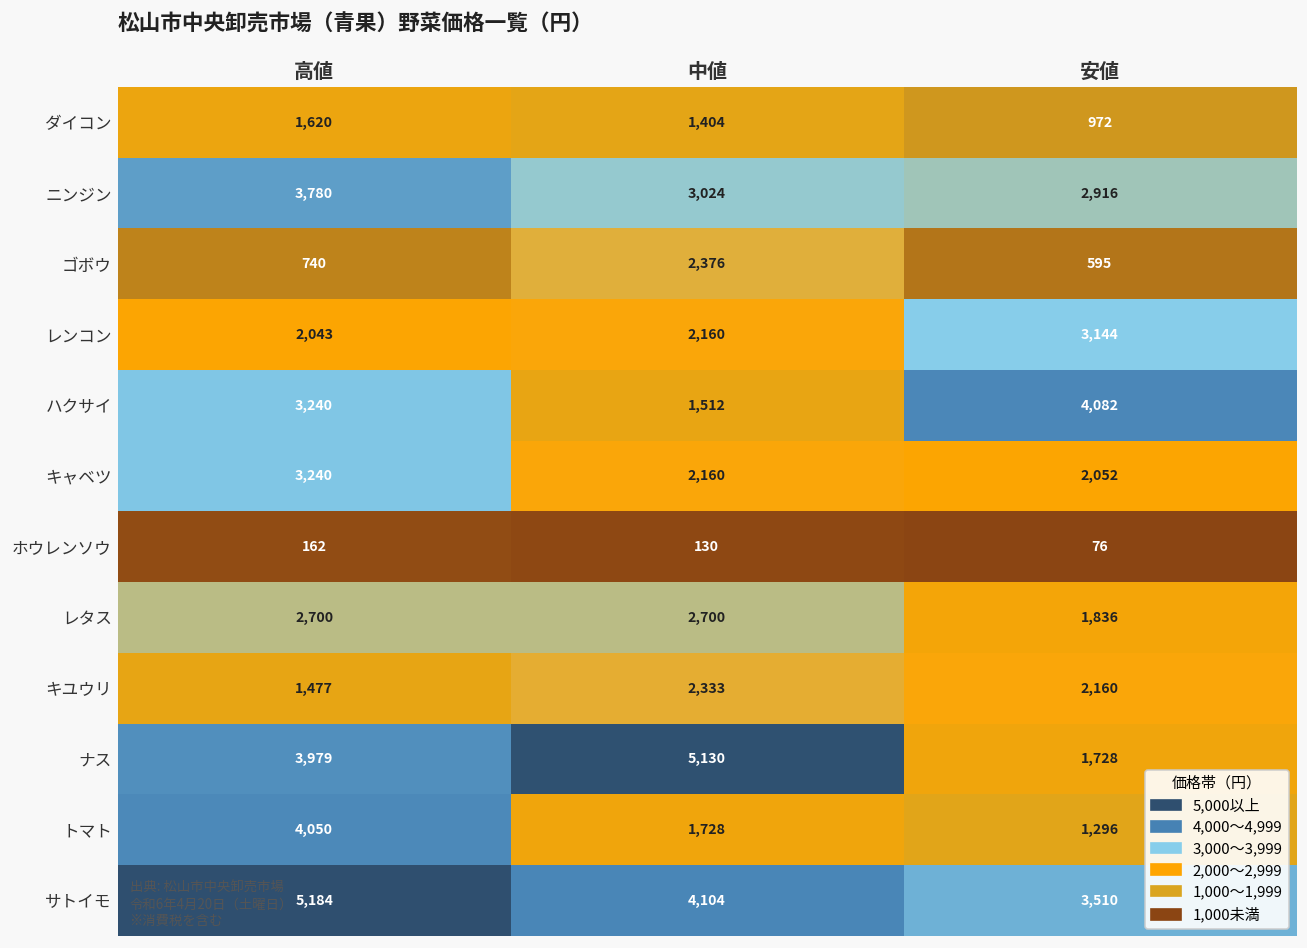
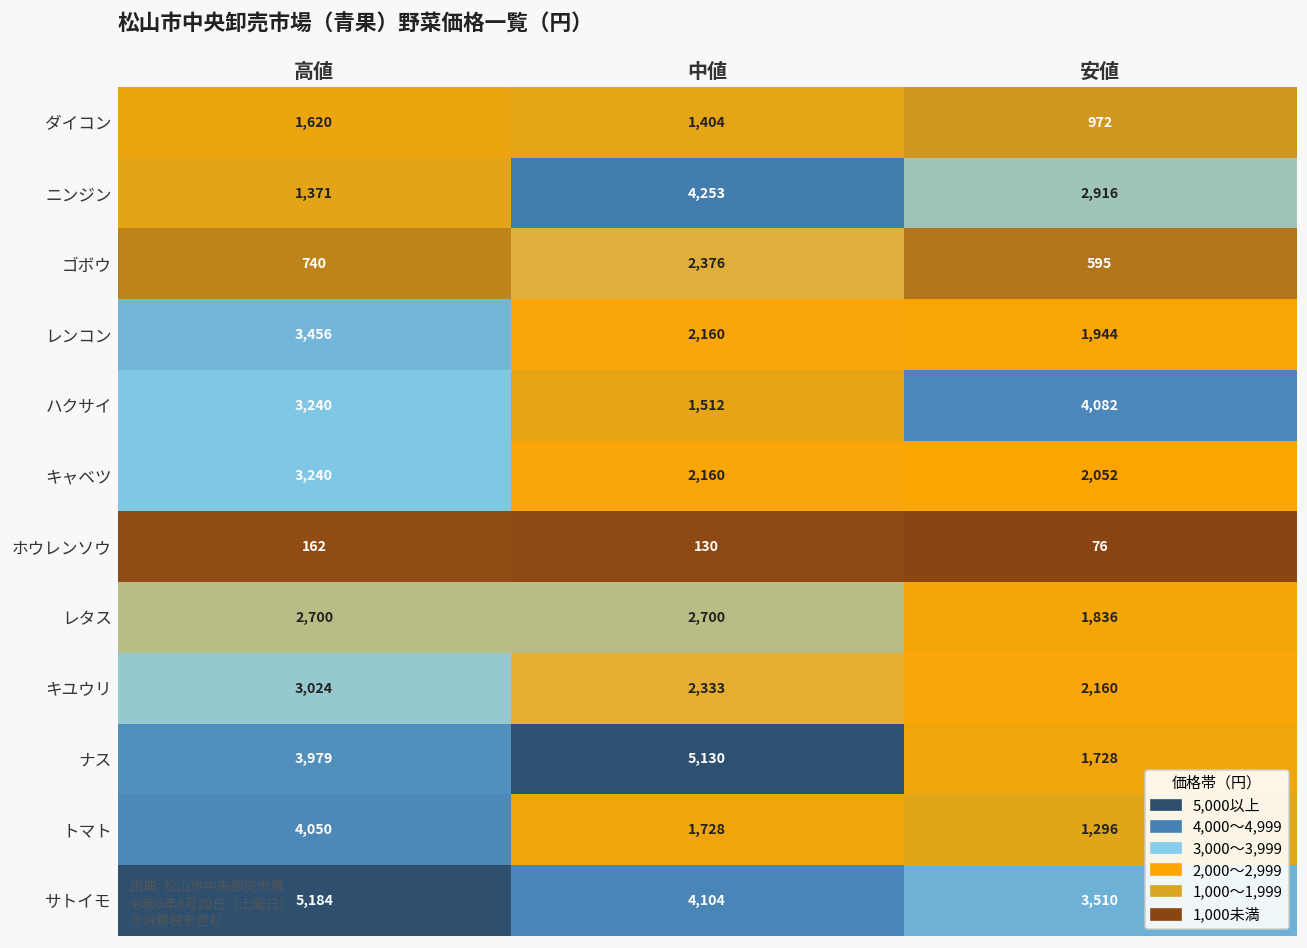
ニンジン, 高値: 3,780 -> 1,371
ニンジン, 中値: 3,024 -> 4,253
レンコン, 高値: 2,043 -> 3,456
レンコン, 安値: 3,144 -> 1,944
キユウリ, 高値: 1,477 -> 3,024
